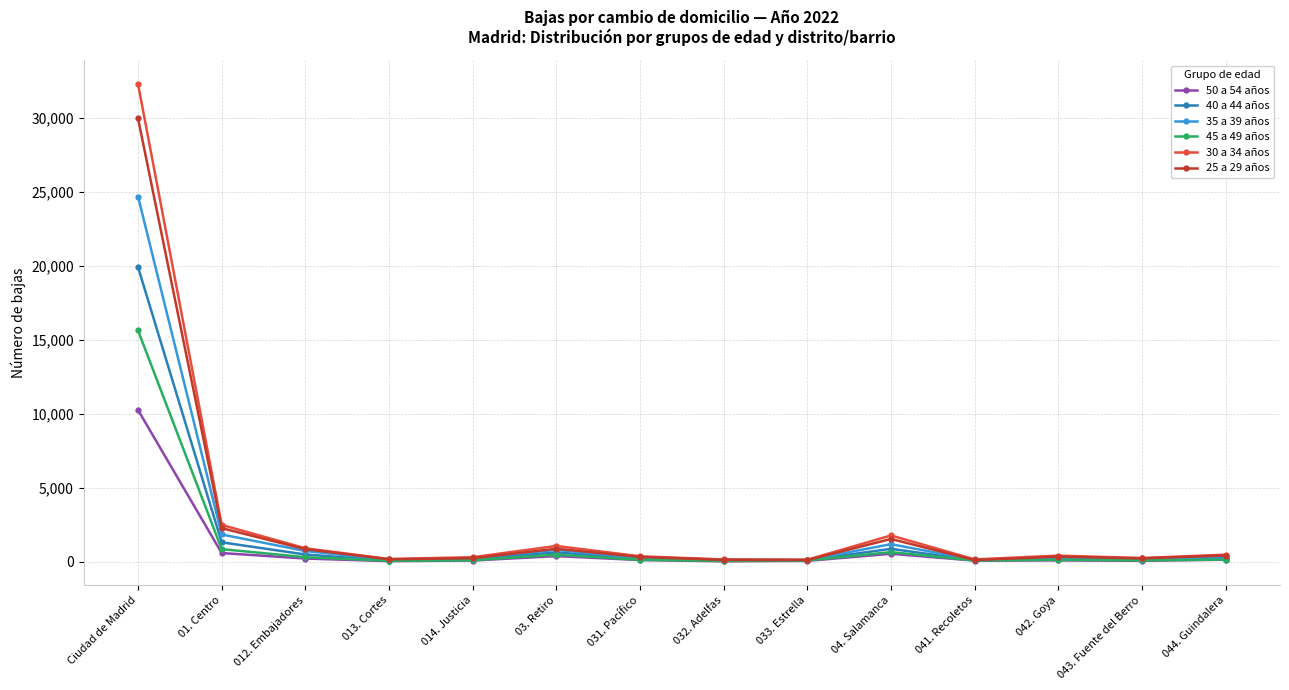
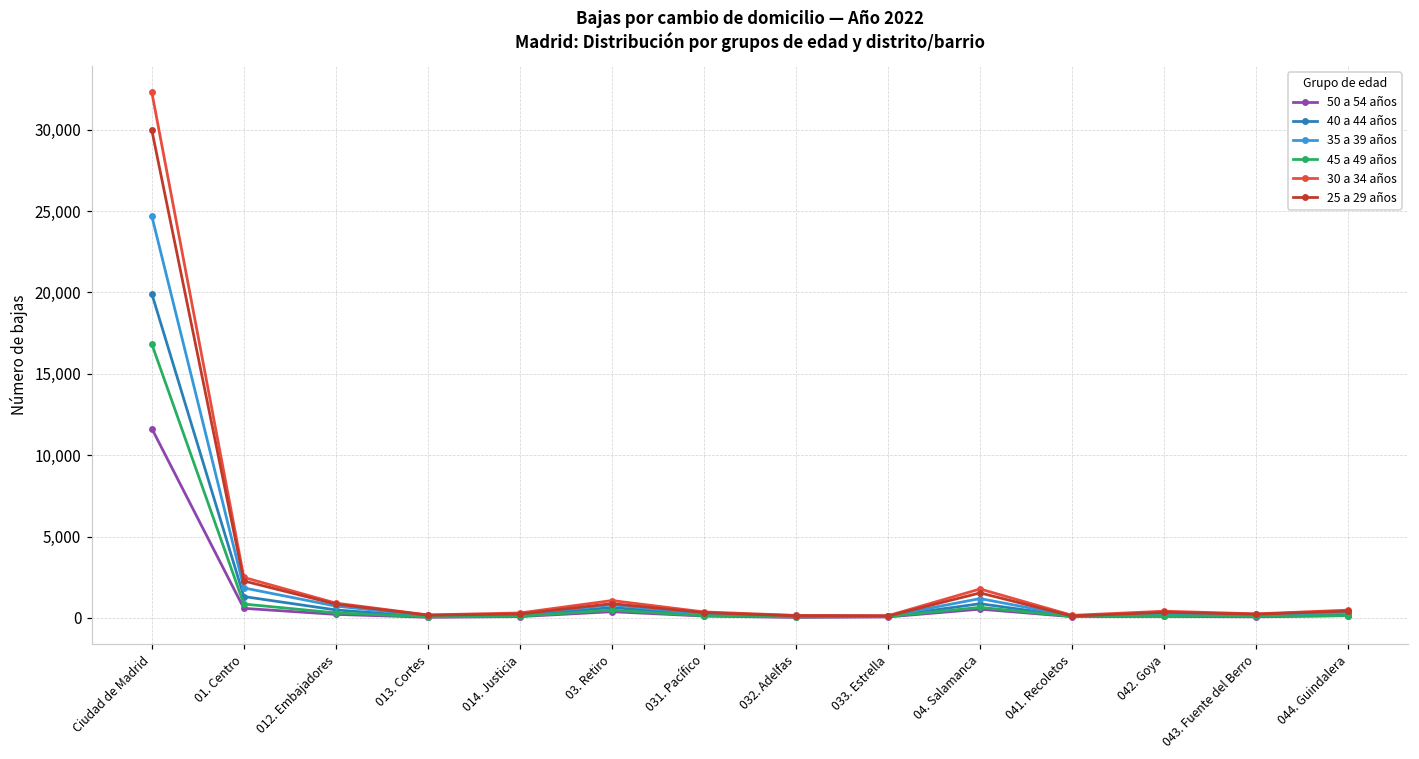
50 a 54 años, Ciudad de Madrid: 10,300 -> 11,600
45 a 49 años, Ciudad de Madrid: 15,600 -> 16,800
